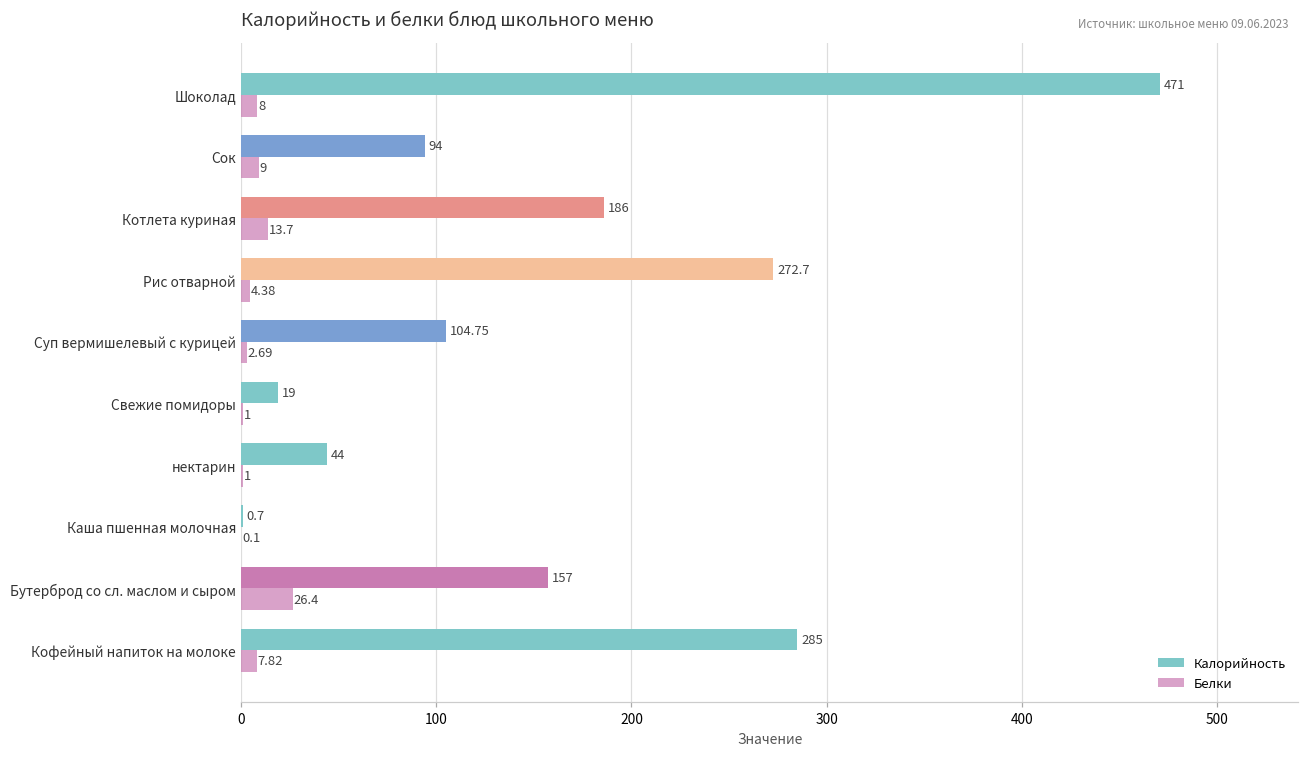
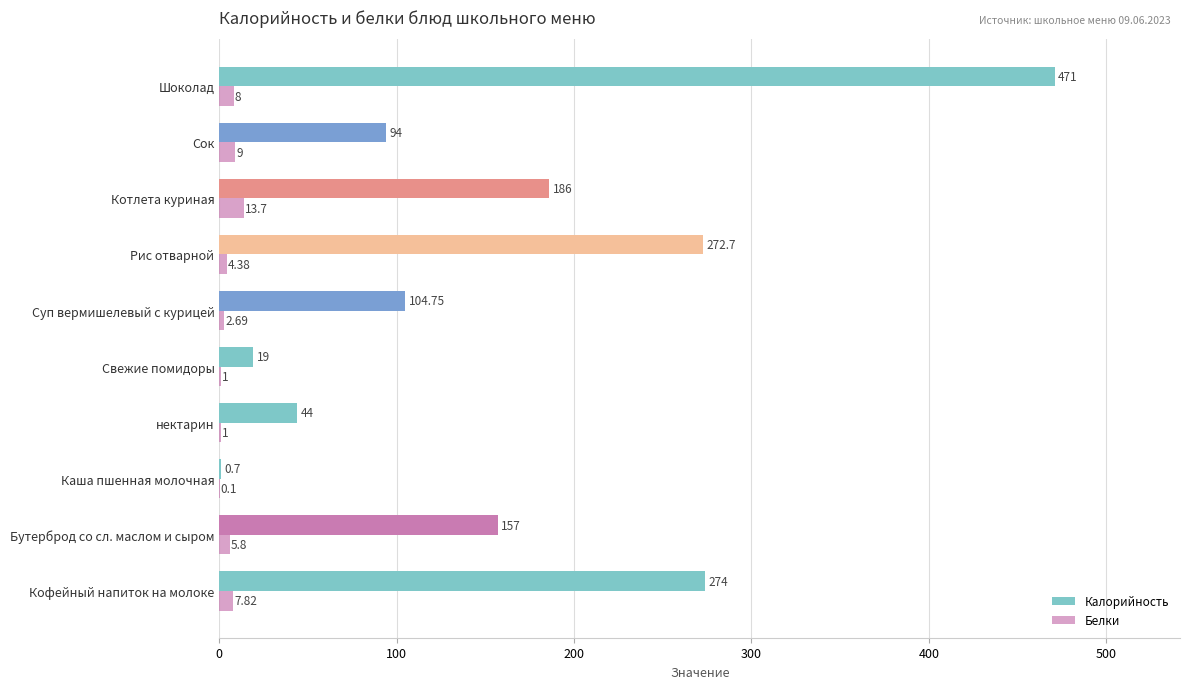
Белки, Бутерброд со сл. маслом и сыром: 26.4 -> 5.8
Калорийность, Кофейный напиток на молоке: 285 -> 274
